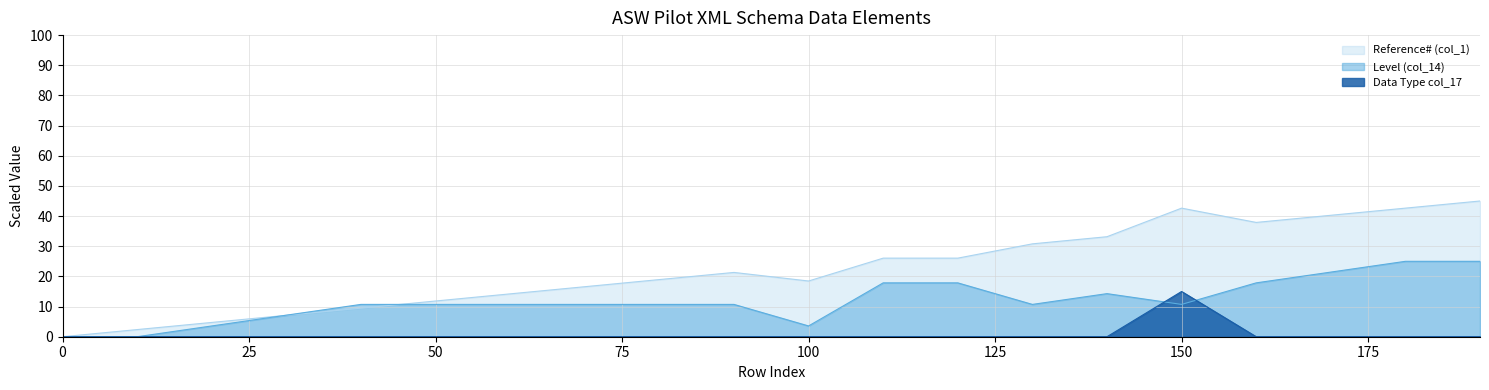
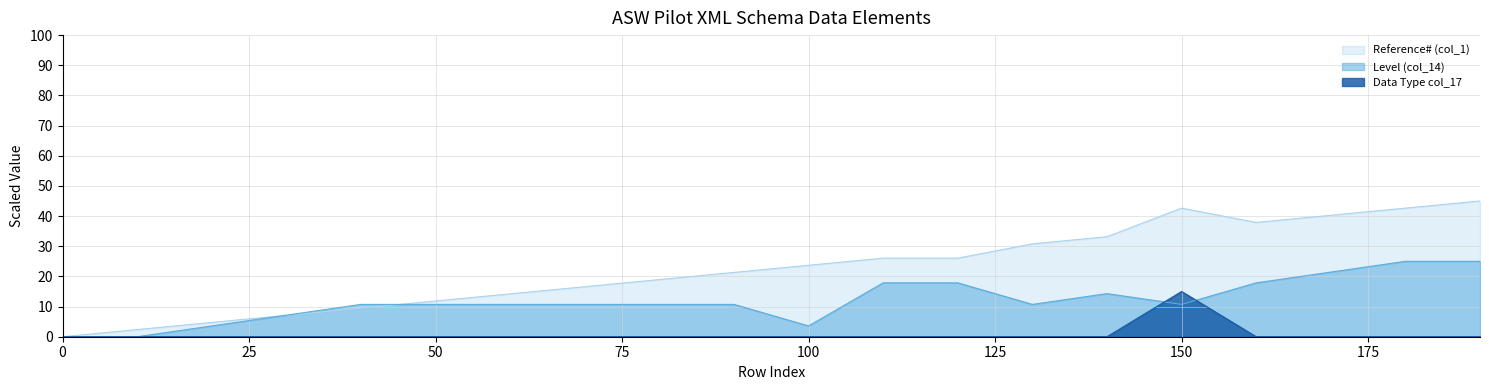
Reference# (col_1), 100: 18 -> 24
